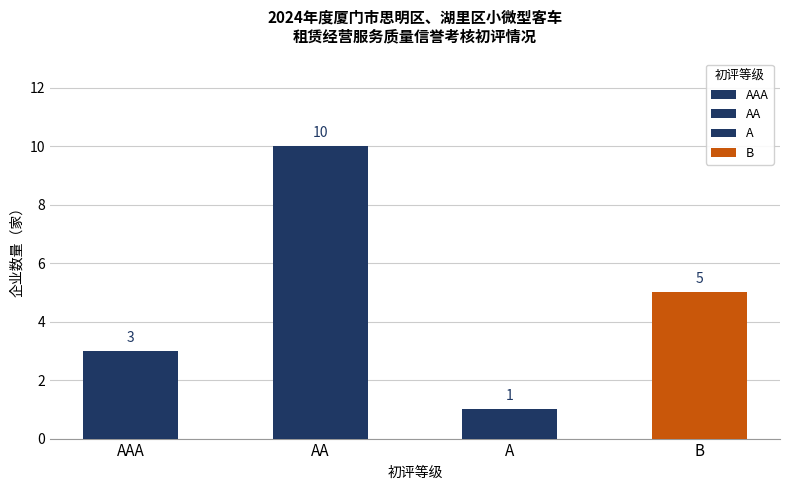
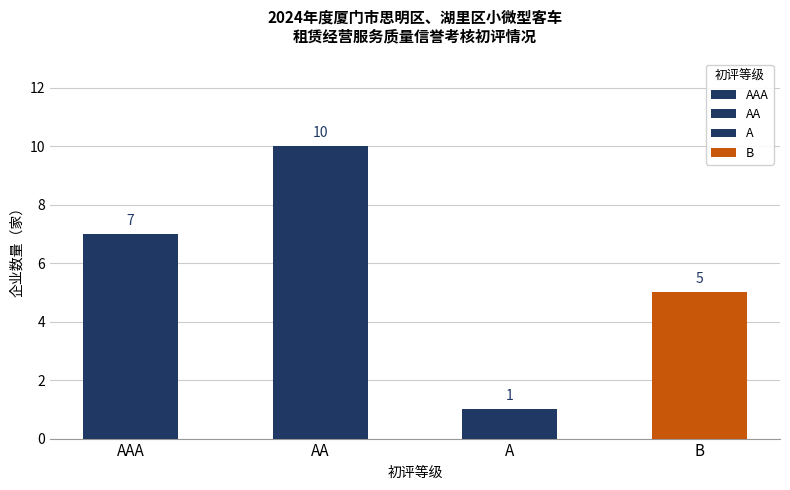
AAA: 3 -> 7
